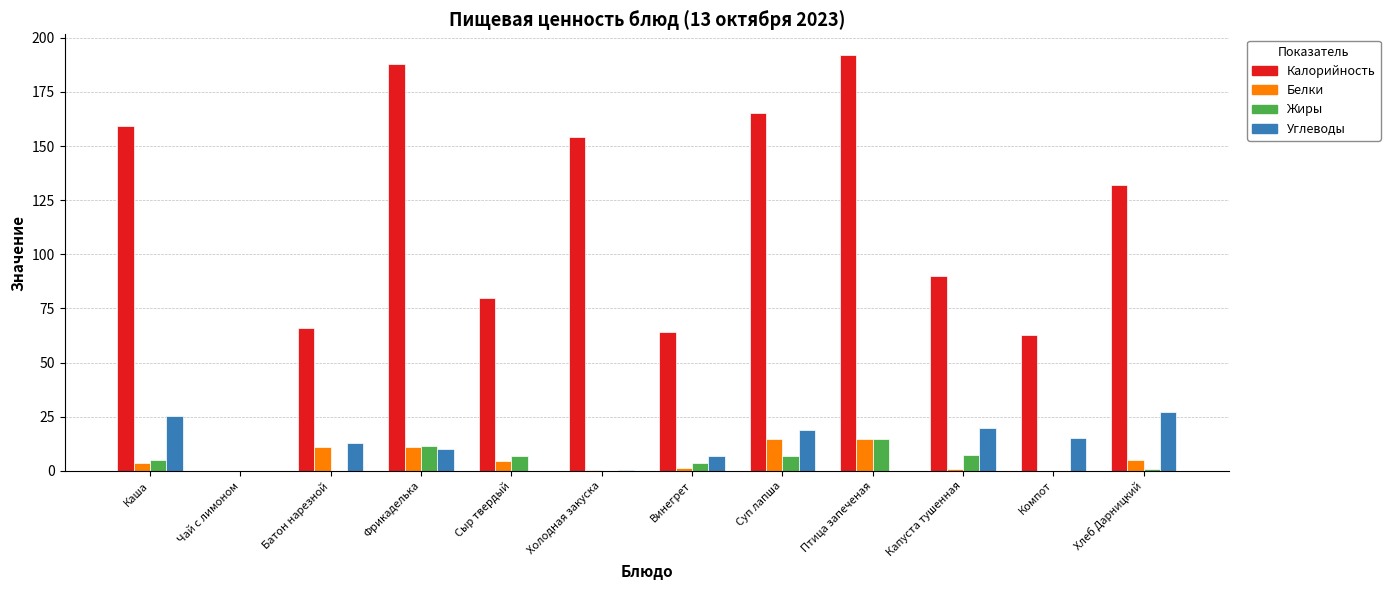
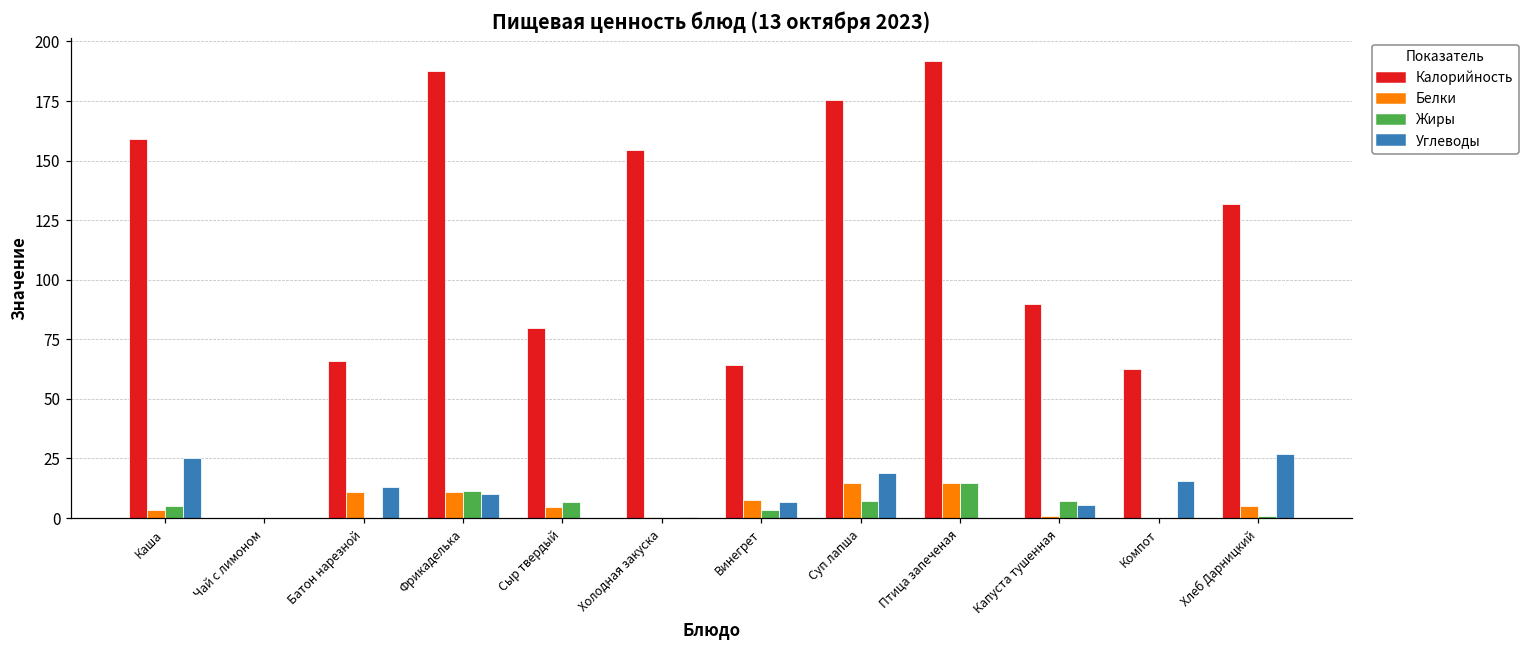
Белки, Винегрет: 2 -> 7
Калорийность, Суп лапша: 165 -> 175
Углеводы, Капуста тушенная: 20 -> 5
